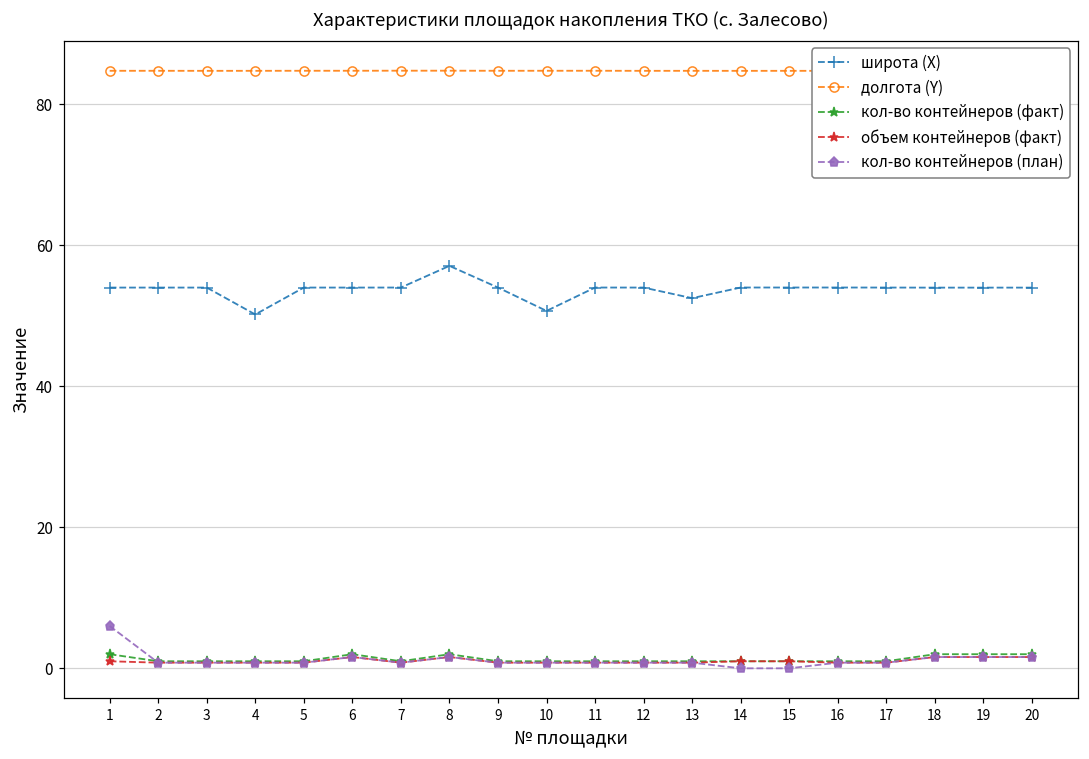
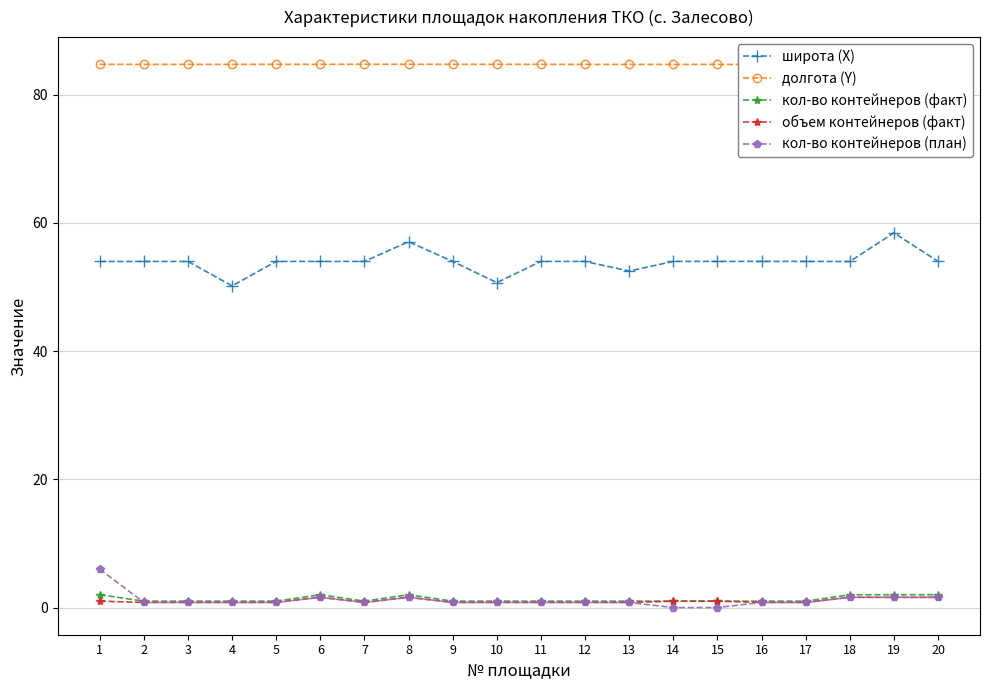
широта (X), 19: 54 -> 58
